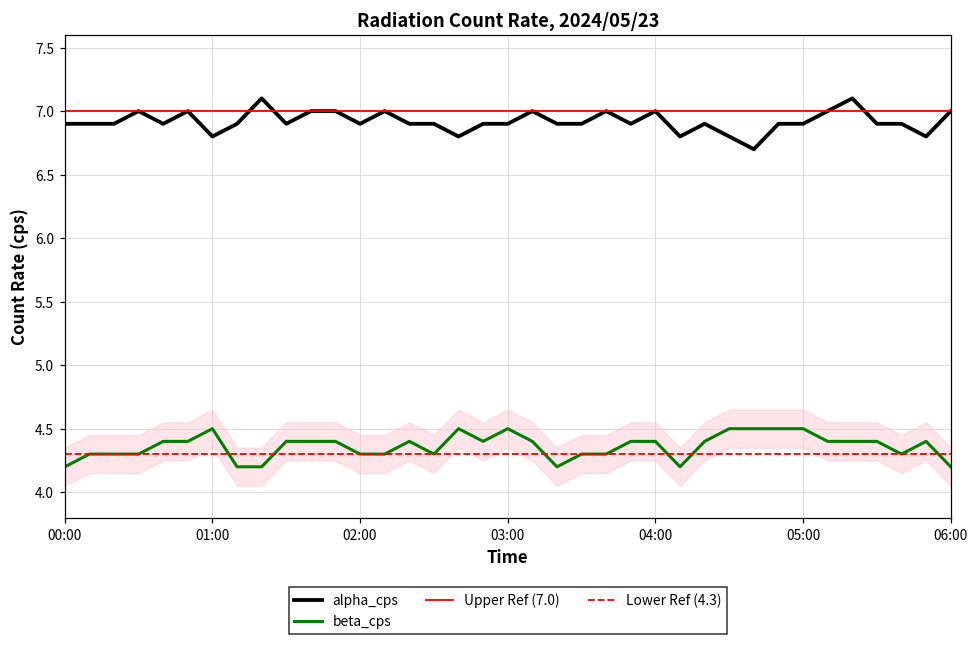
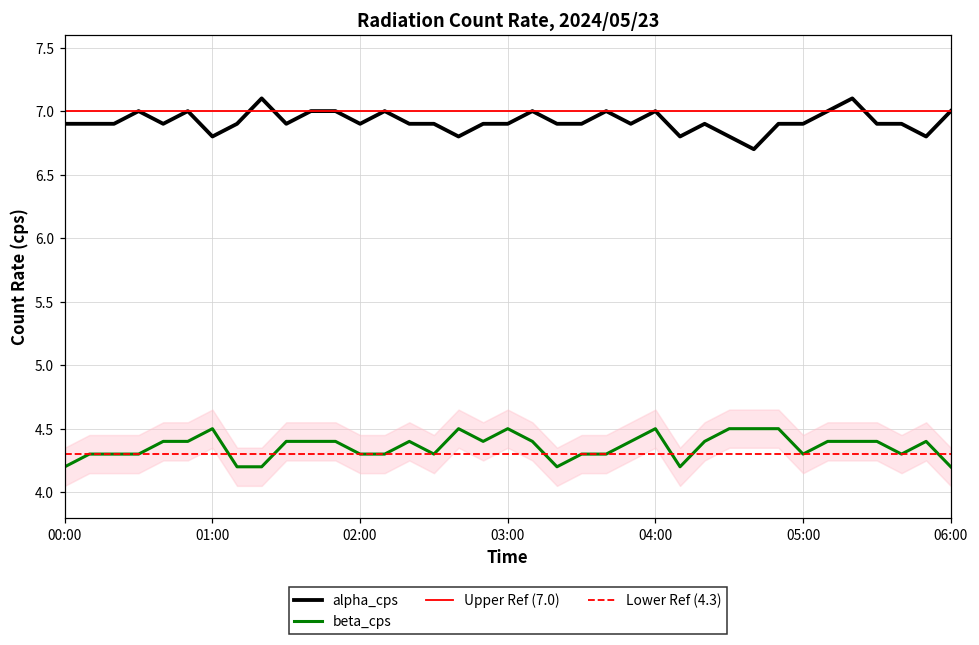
beta_cps, 04:00: 4.4 -> 4.5
beta_cps, 05:00: 4.5 -> 4.3
